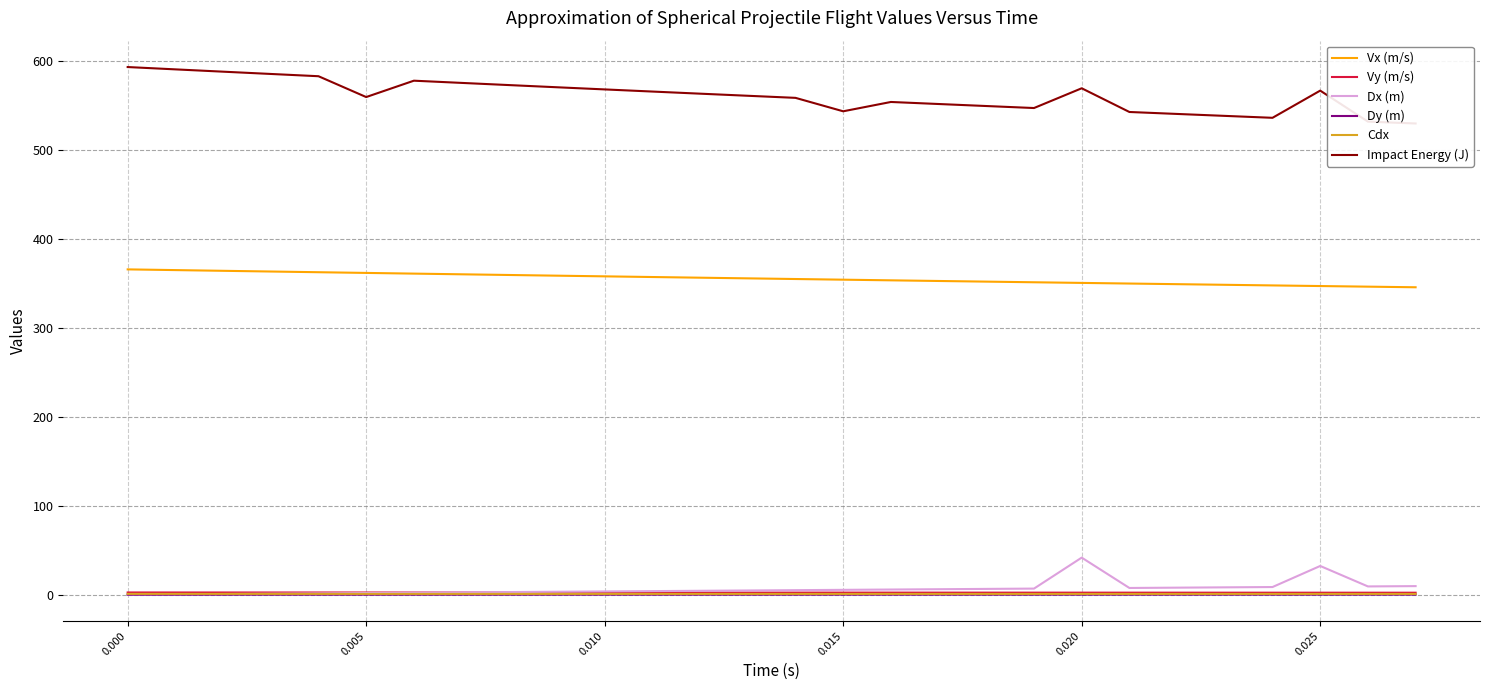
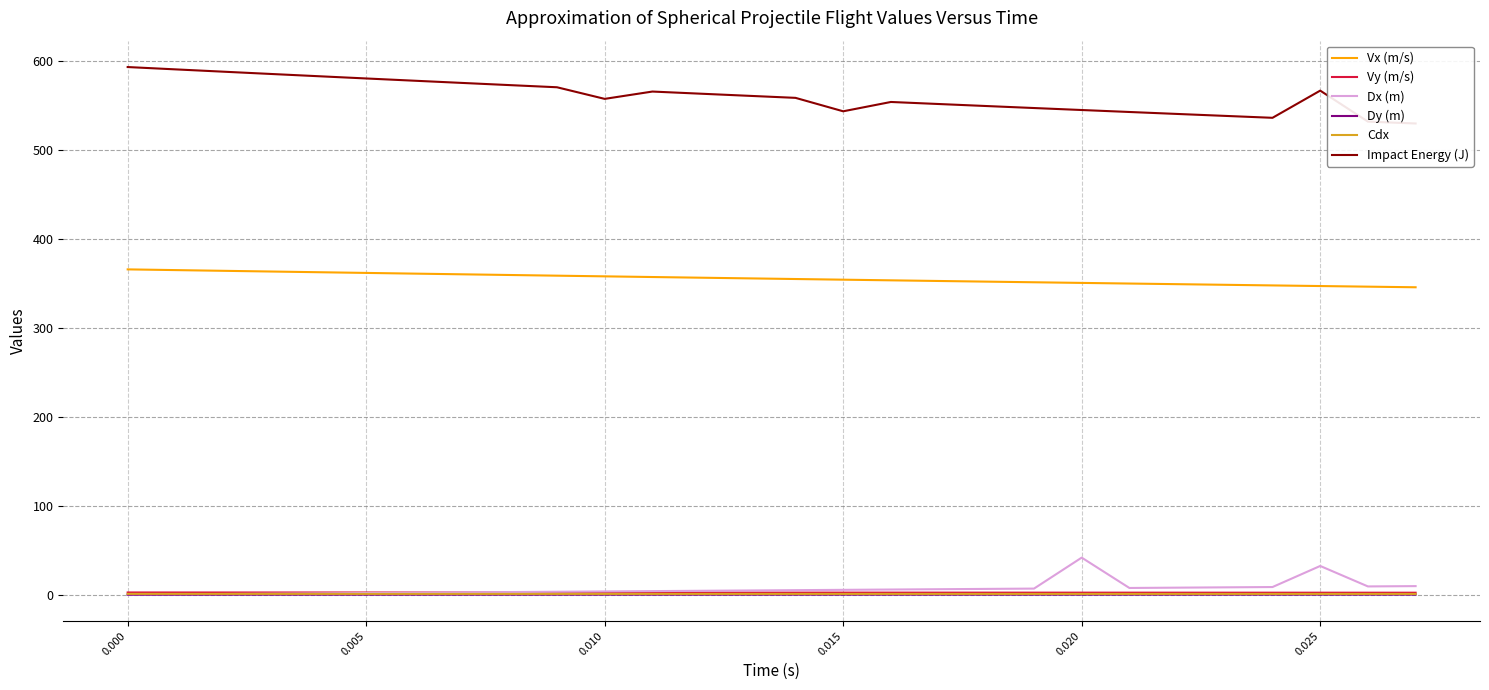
Impact Energy (J), 0.005: 560 -> 580
Impact Energy (J), 0.010: 570 -> 560
Impact Energy (J), 0.020: 570 -> 540
